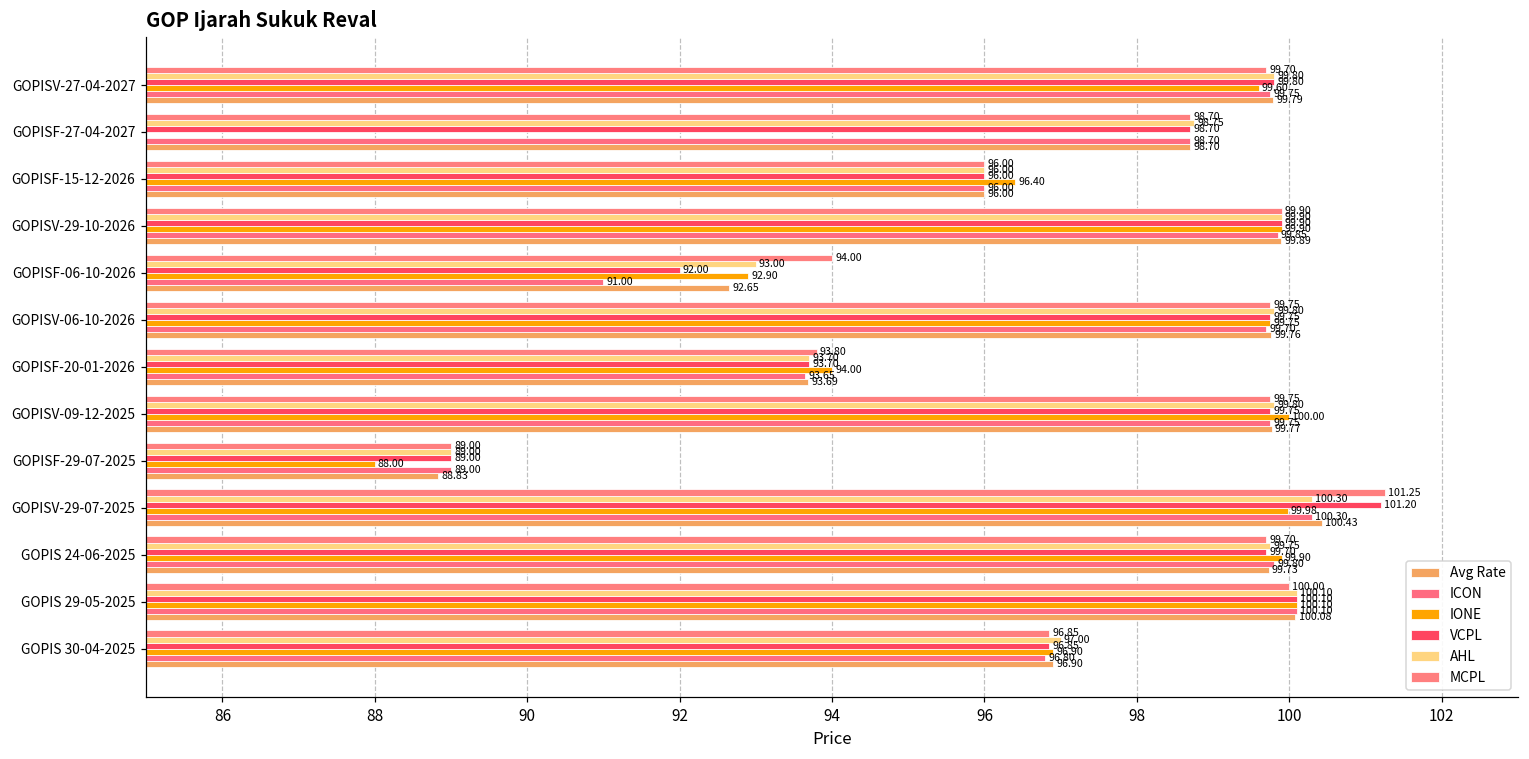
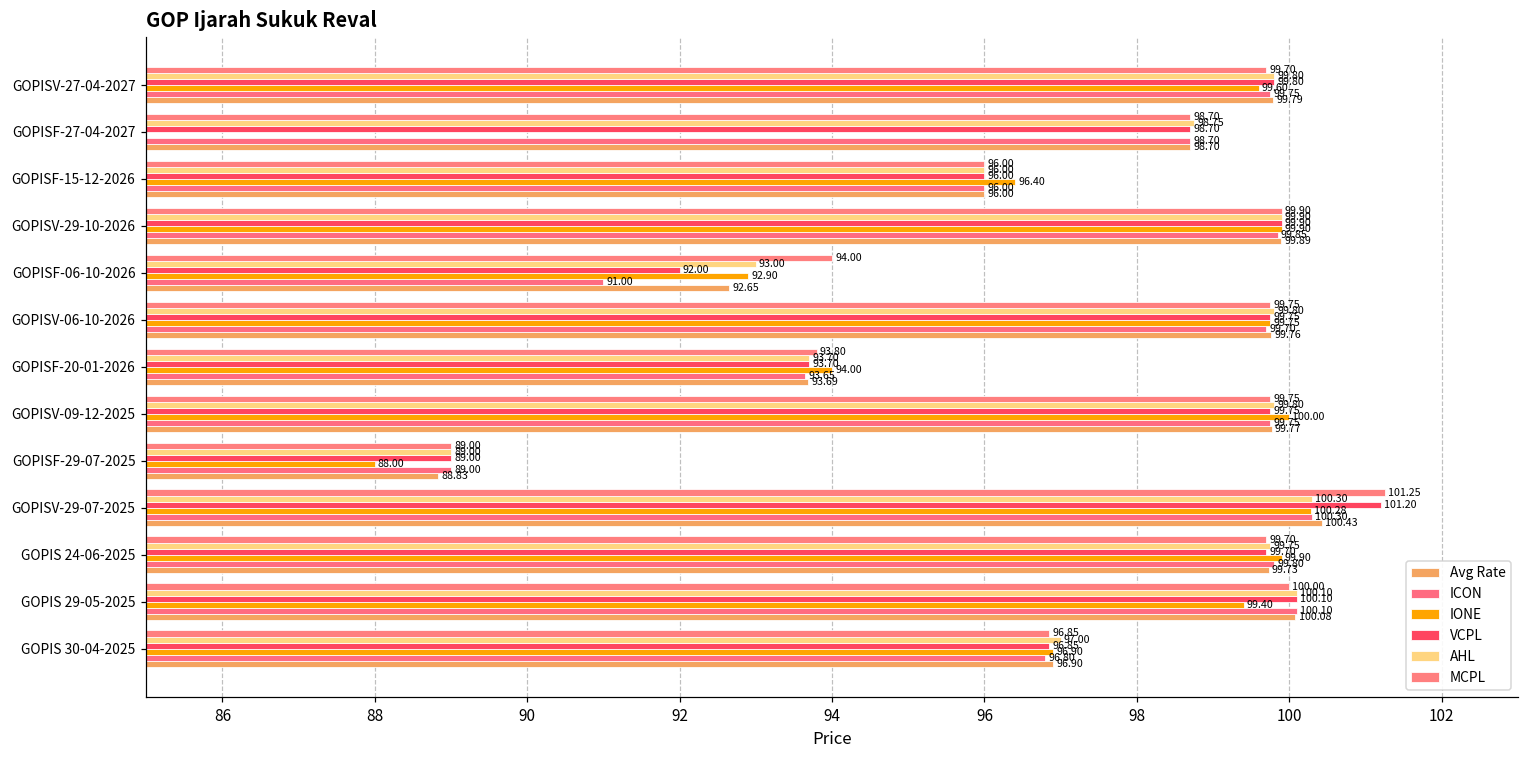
IONE, GOPISV-29-07-2025: 99.98 -> 100.28
IONE, GOPIS 29-05-2025: 100.10 -> 99.40
